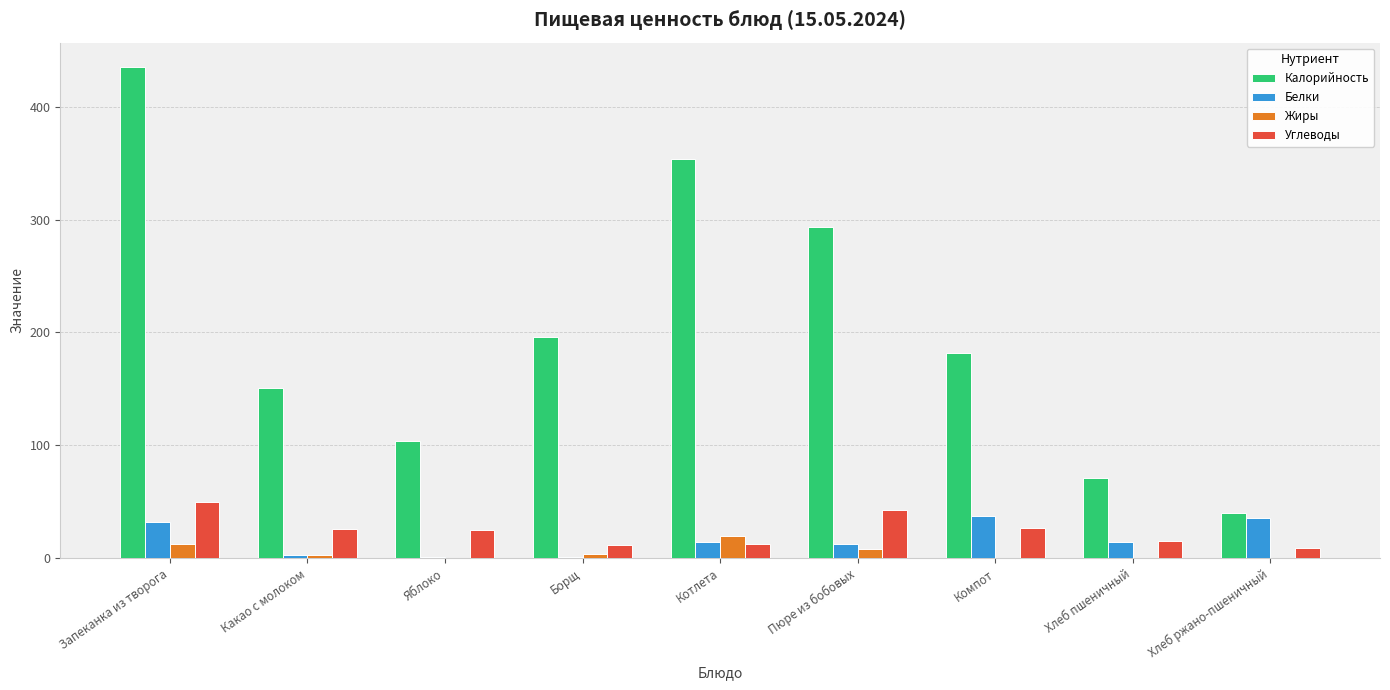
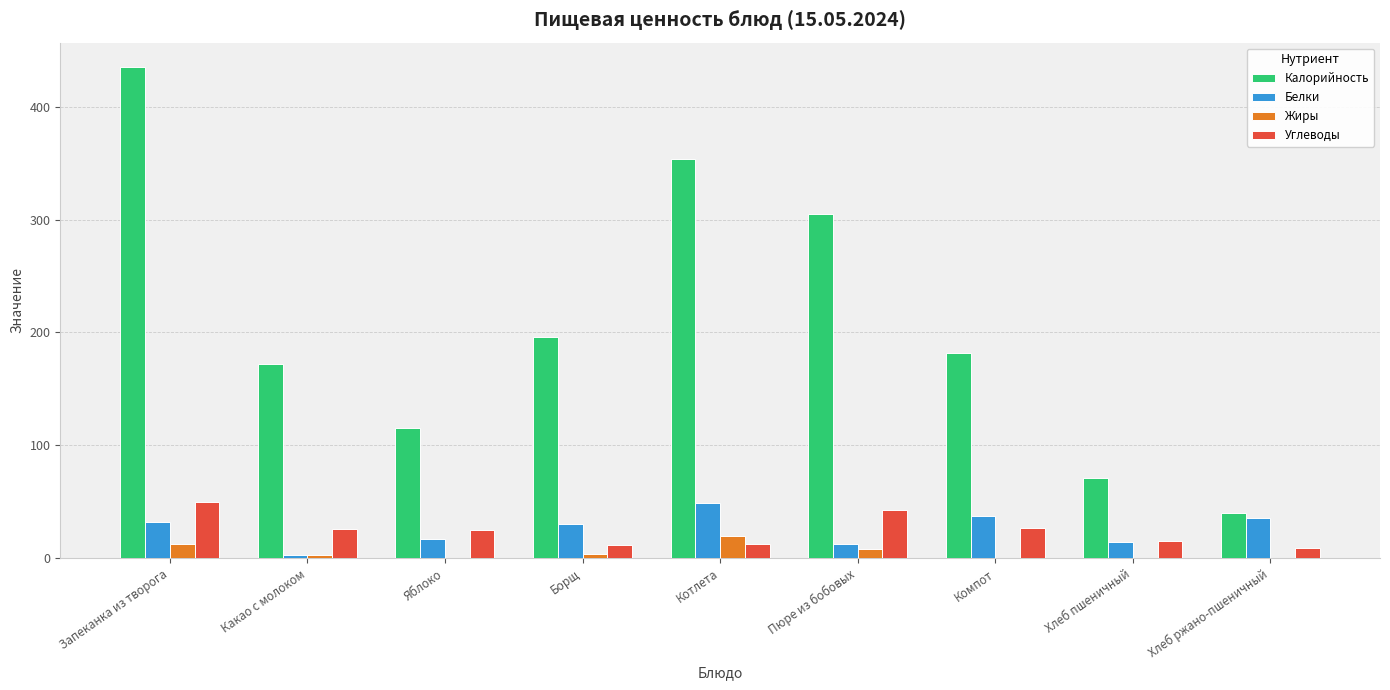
Калорийность, Какао с молоком: 151 -> 172
Калорийность, Яблоко: 104 -> 115
Белки, Яблоко: 1 -> 17
Белки, Борщ: 1 -> 30
Белки, Котлета: 14 -> 49
Калорийность, Пюре из бобовых: 293 -> 305
